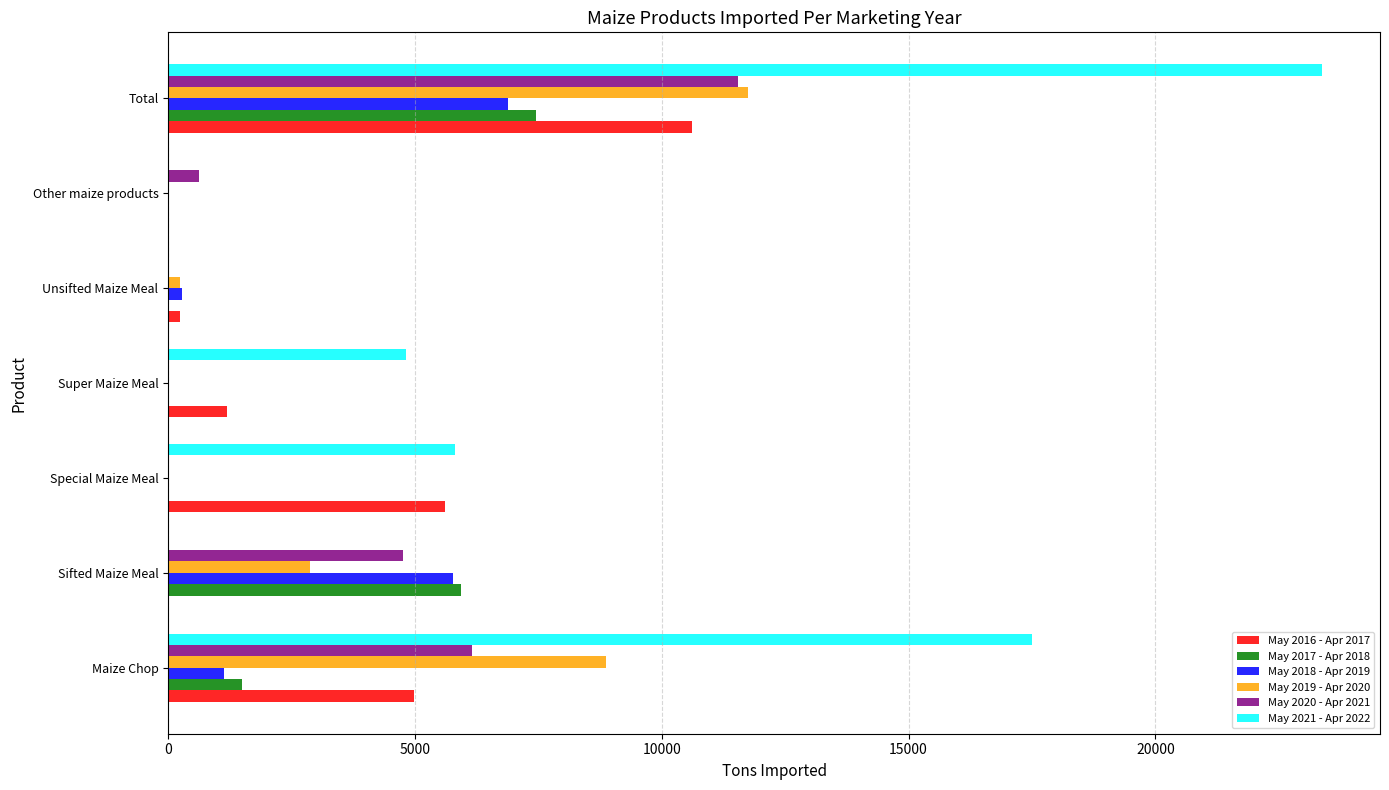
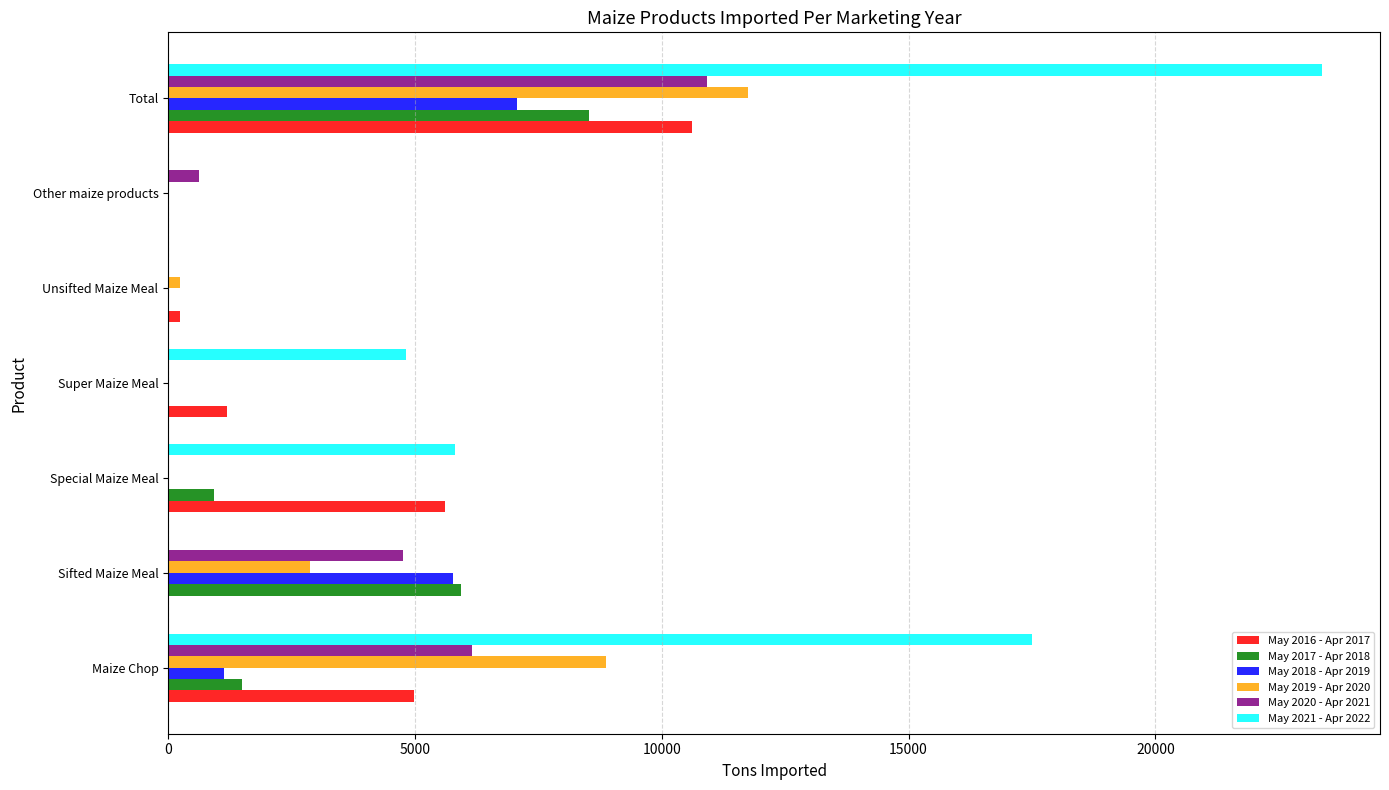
May 2020 - Apr 2021, Total: 11500 -> 10900
May 2018 - Apr 2019, Total: 6900 -> 7100
May 2017 - Apr 2018, Total: 7400 -> 8500
May 2018 - Apr 2019, Unsifted Maize Meal: 300 -> 0
May 2017 - Apr 2018, Special Maize Meal: 0 -> 900
